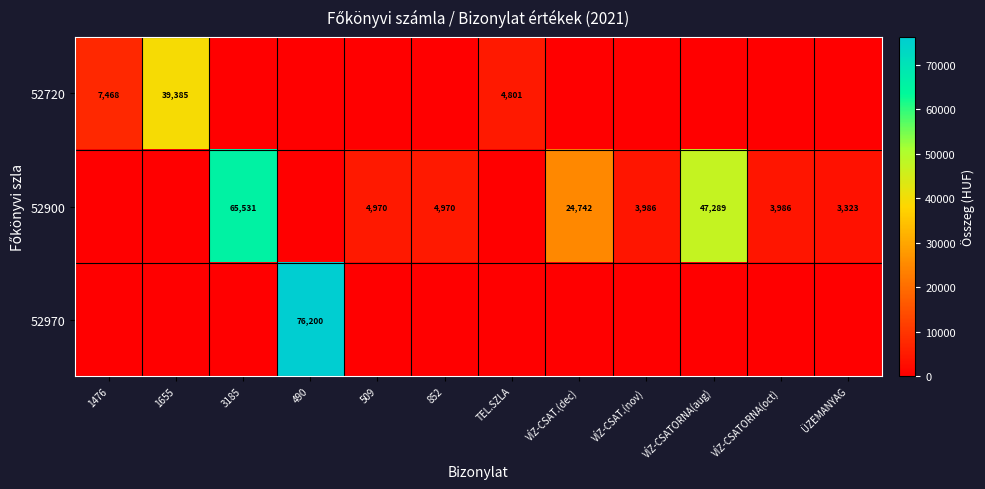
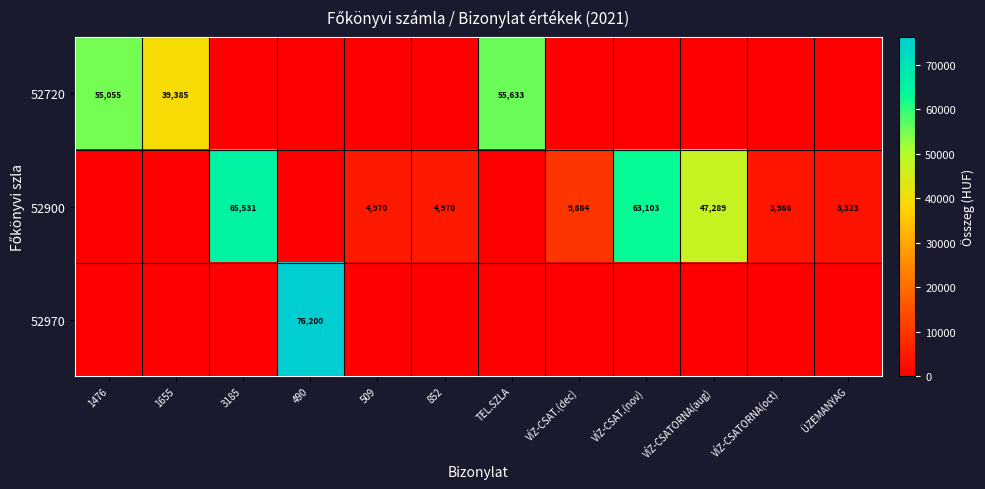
52720, 1476: 7,468 -> 55,055
52720, TEL.SZLA: 4,801 -> 55,633
52900, VÍZ-CSAT.(dec): 24,742 -> 9,884
52900, VÍZ-CSAT.(nov): 3,986 -> 63,103
